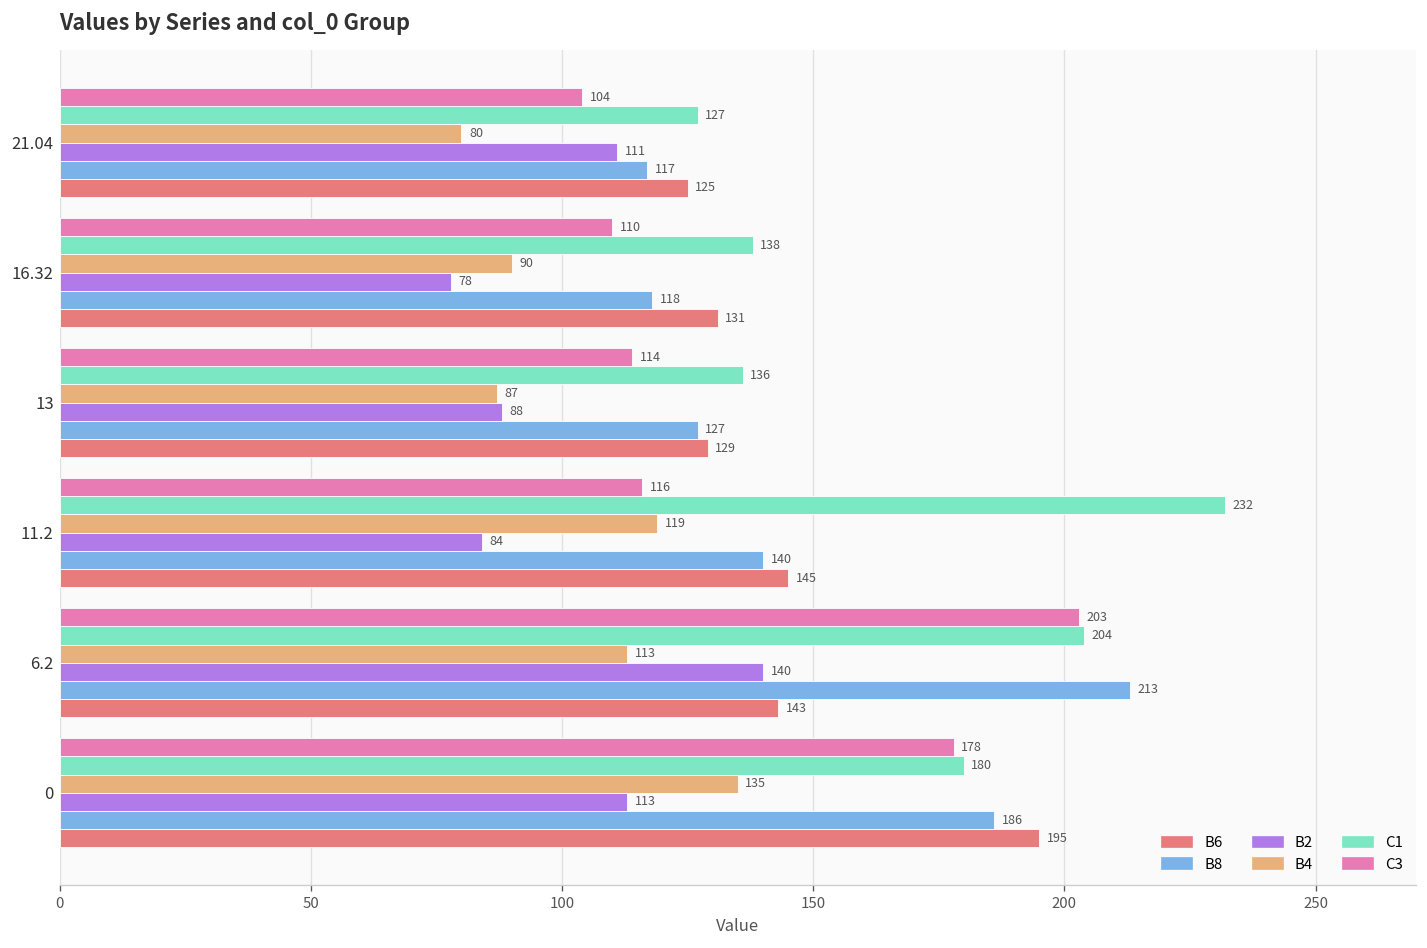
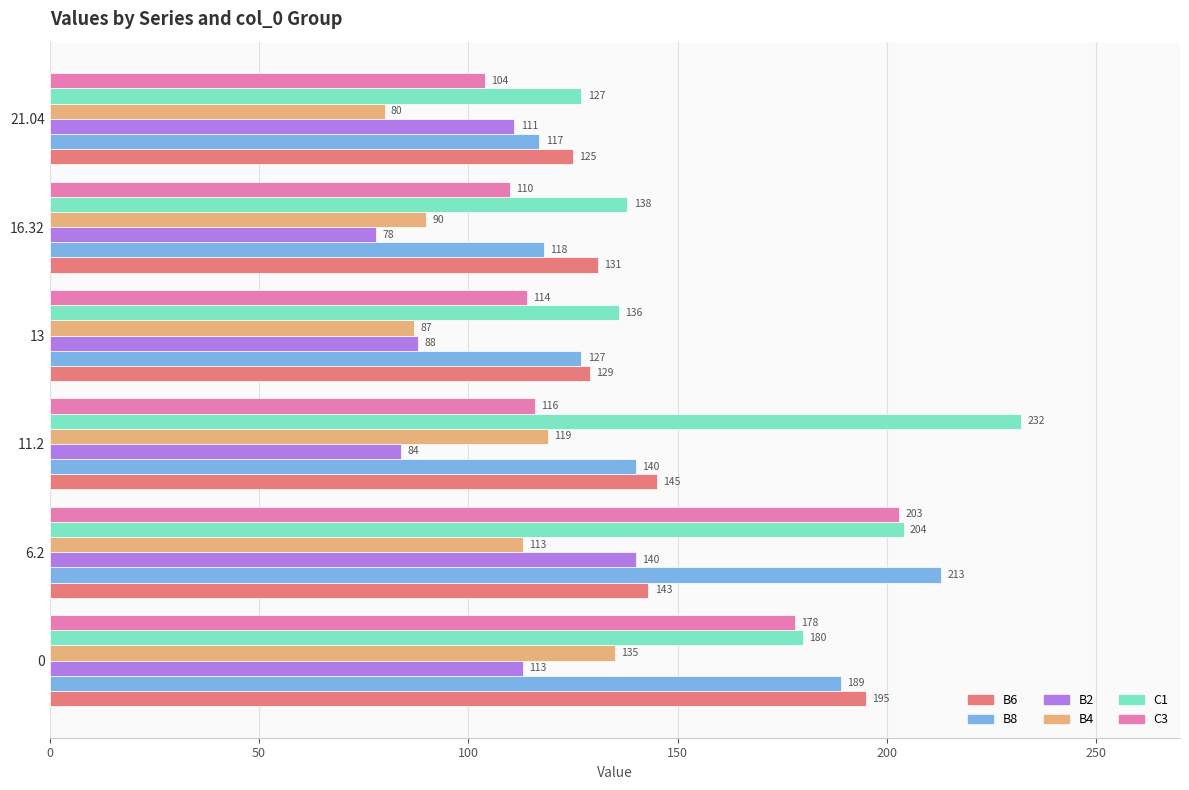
B8, 0: 186 -> 189
